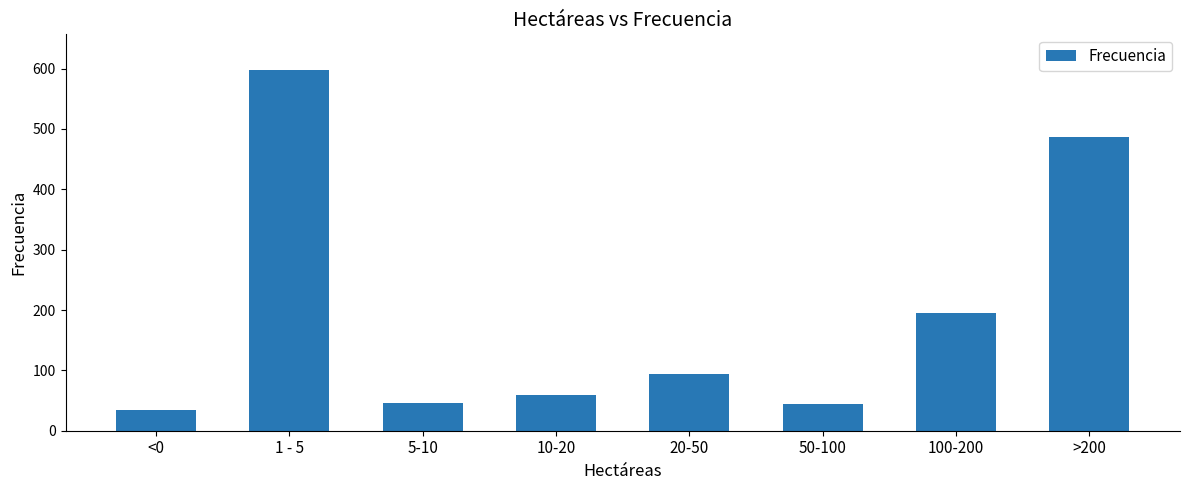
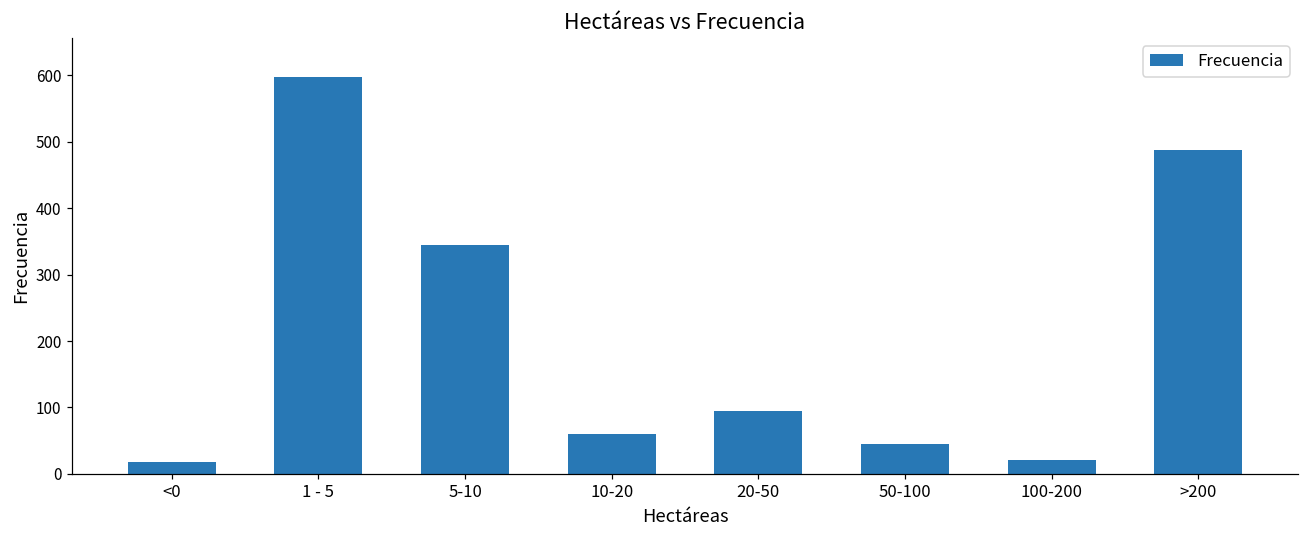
<0: 30 -> 20
5-10: 50 -> 340
100-200: 200 -> 20
